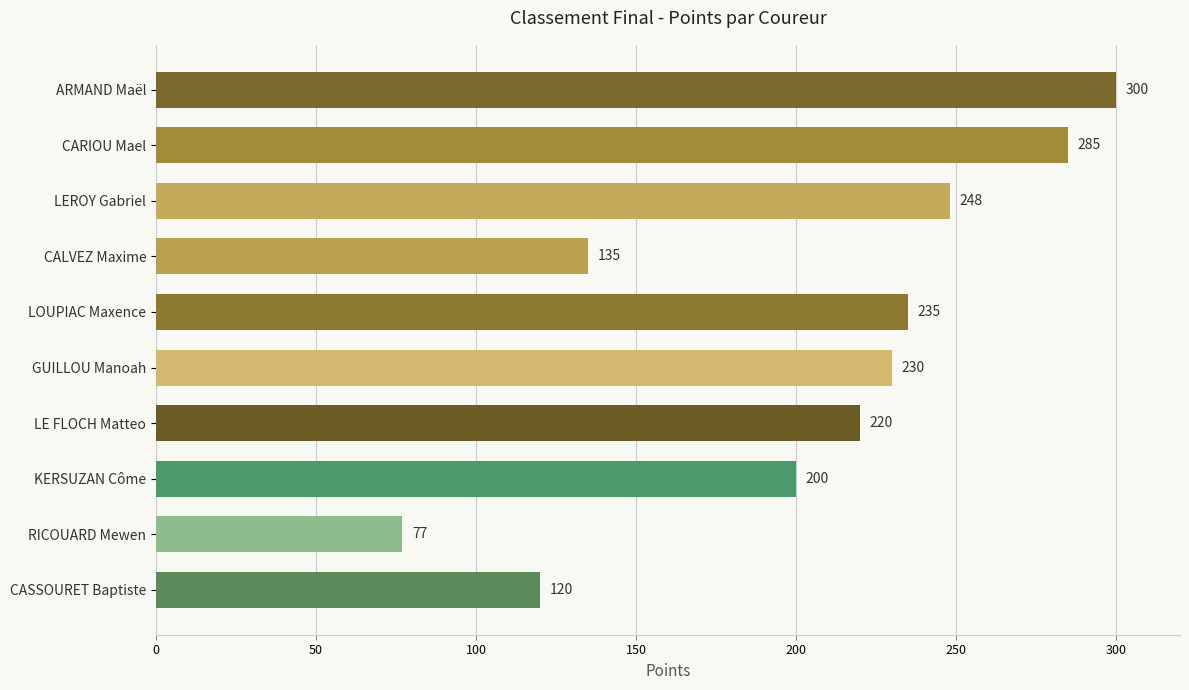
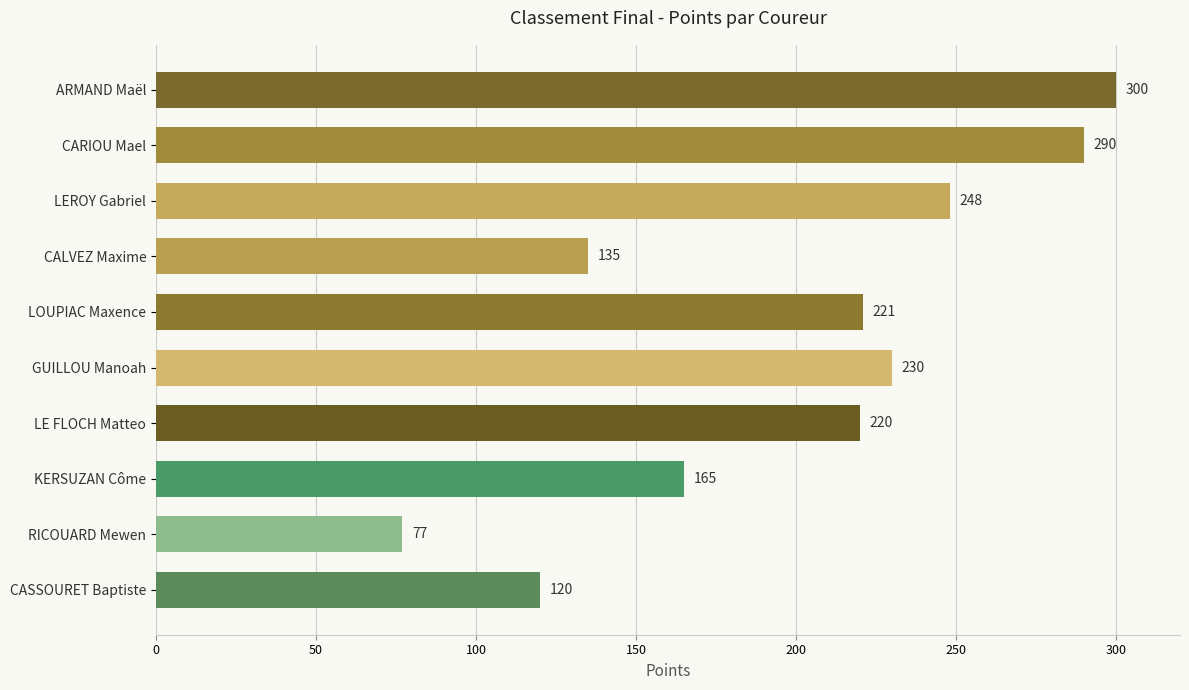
CARIOU Mael: 285 -> 290
LOUPIAC Maxence: 235 -> 221
KERSUZAN Côme: 200 -> 165
